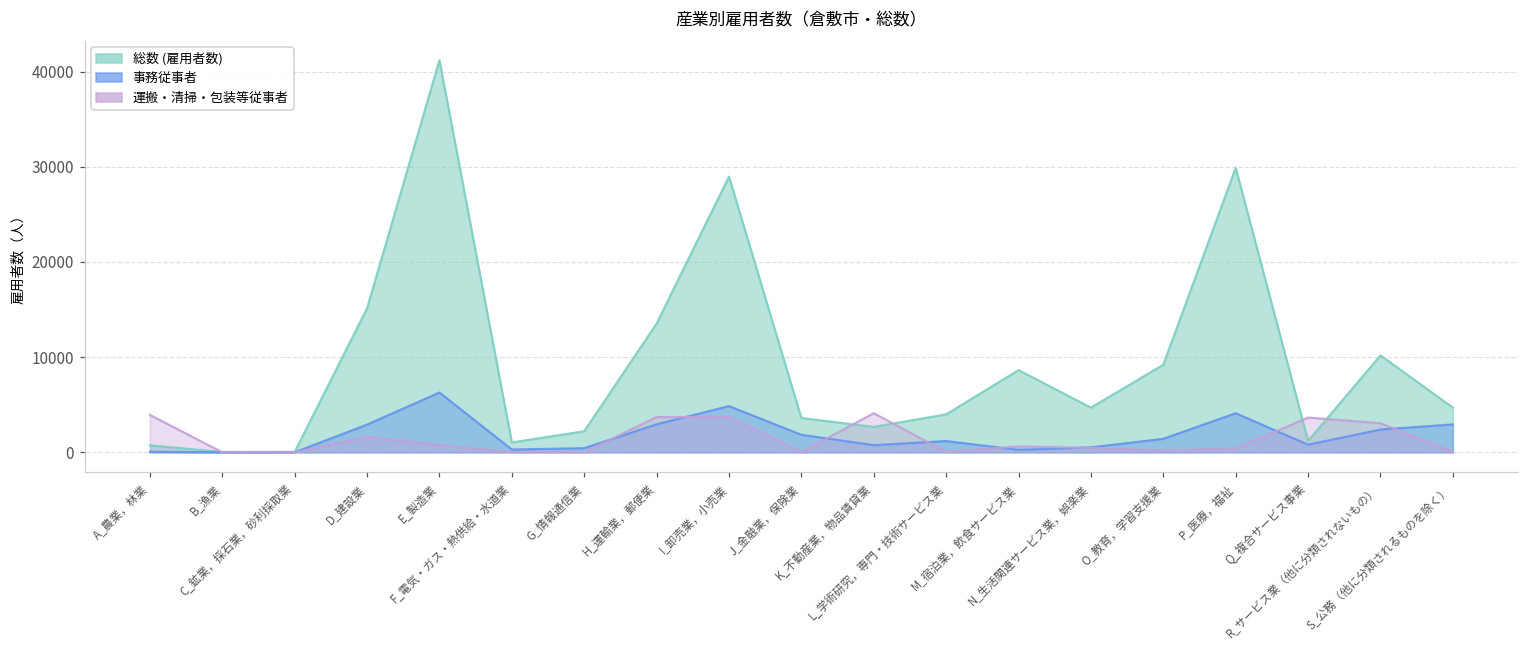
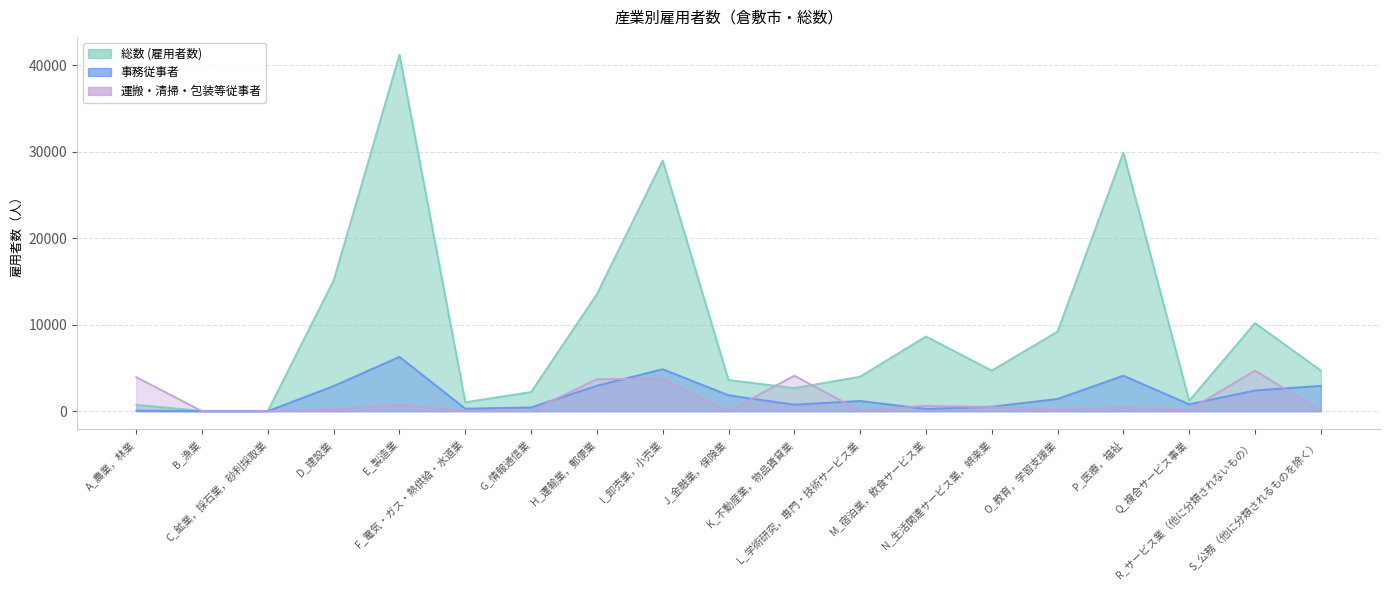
運搬・清掃・包装等従事者, D_建設業: 2000 -> 0
運搬・清掃・包装等従事者, Q_複合サービス事業: 4000 -> 0
運搬・清掃・包装等従事者, R_サービス業（他に分類されないもの）: 3000 -> 5000
